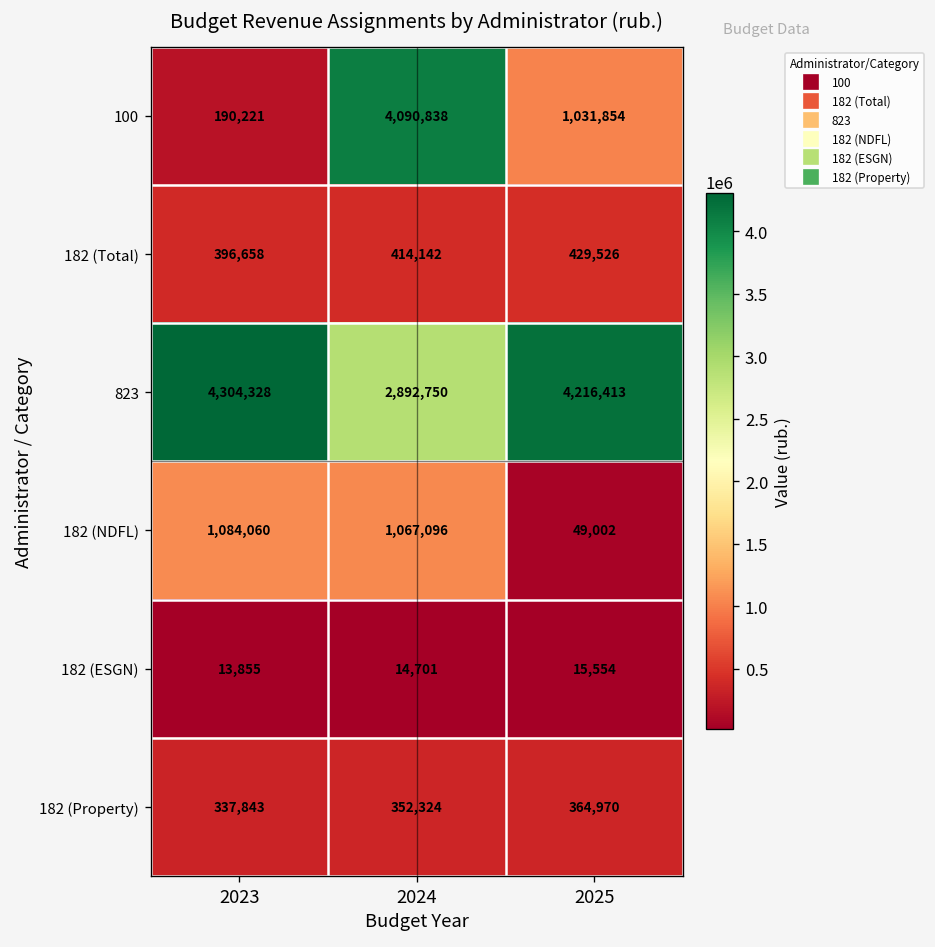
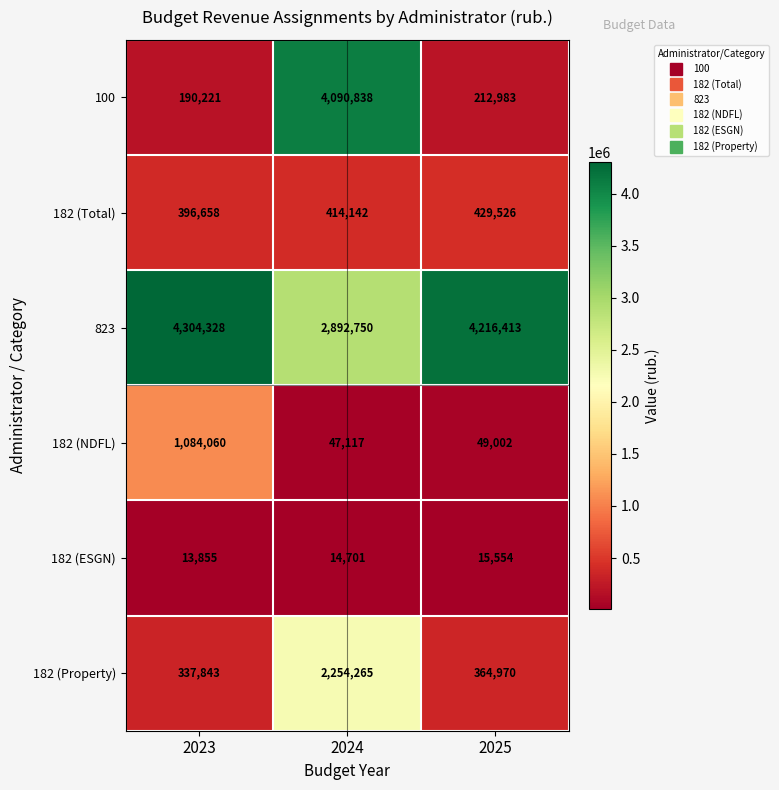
100, 2025: 1,031,854 -> 212,983
182 (NDFL), 2024: 1,067,096 -> 47,117
182 (Property), 2024: 352,324 -> 2,254,265
